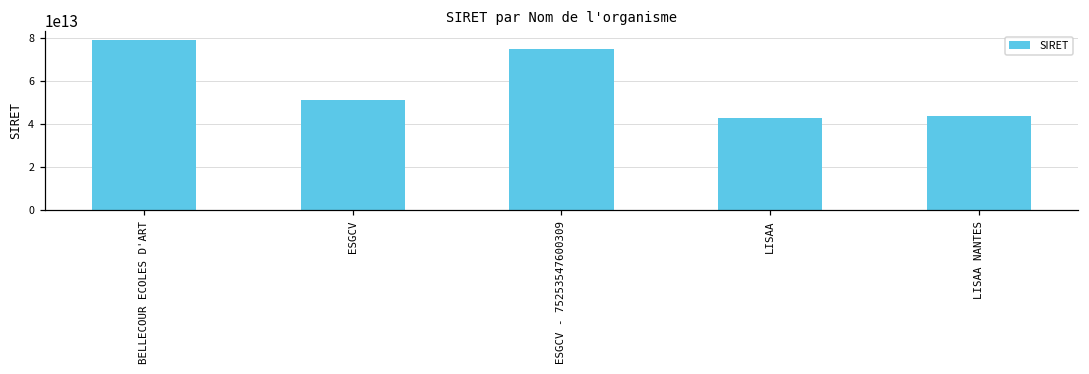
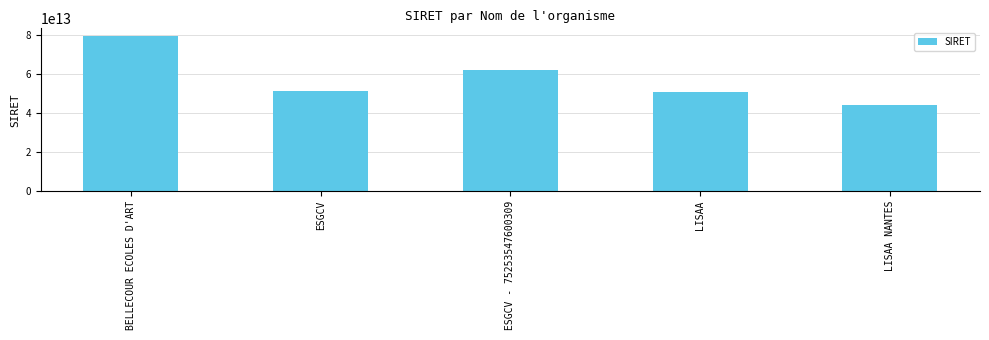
ESGCV - 75253547600309: 75000000000000 -> 62000000000000
LISAA: 43000000000000 -> 51000000000000
